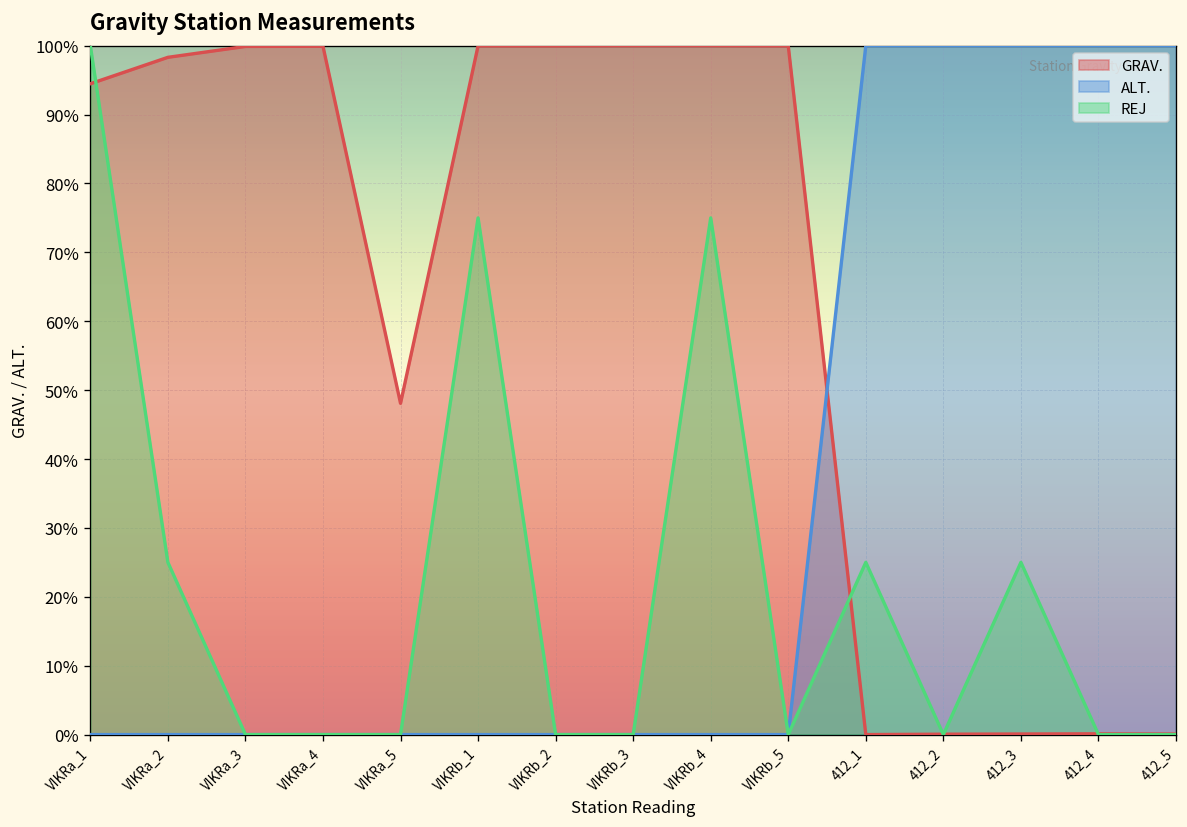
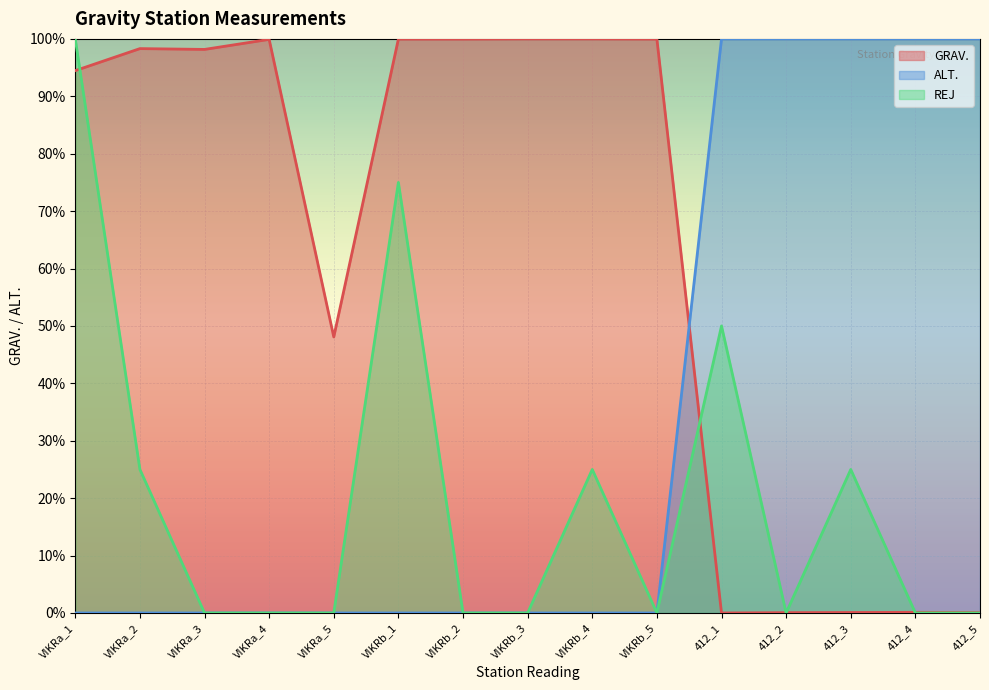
GRAV., VIKRa_3: 100% -> 98%
REJ, VIKRb_4: 75% -> 25%
REJ, 412_1: 25% -> 50%
